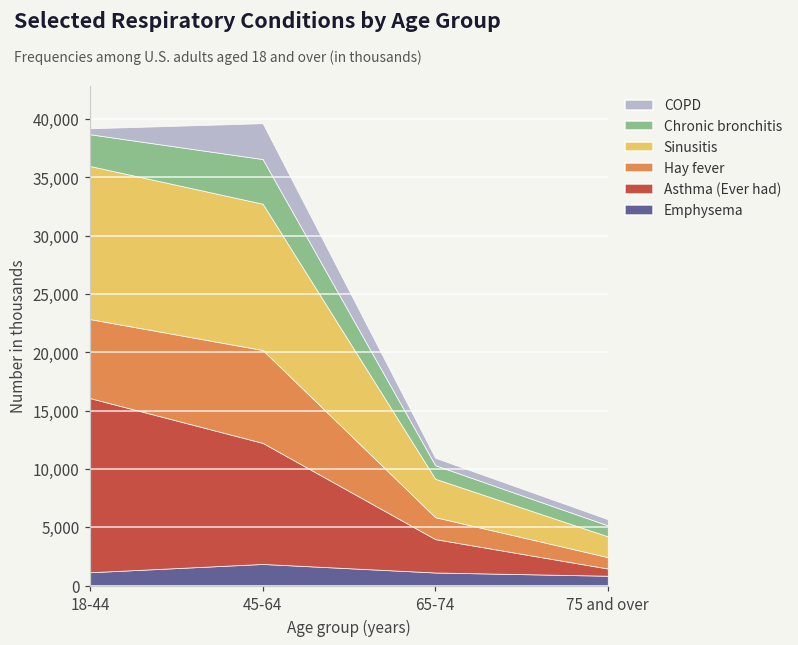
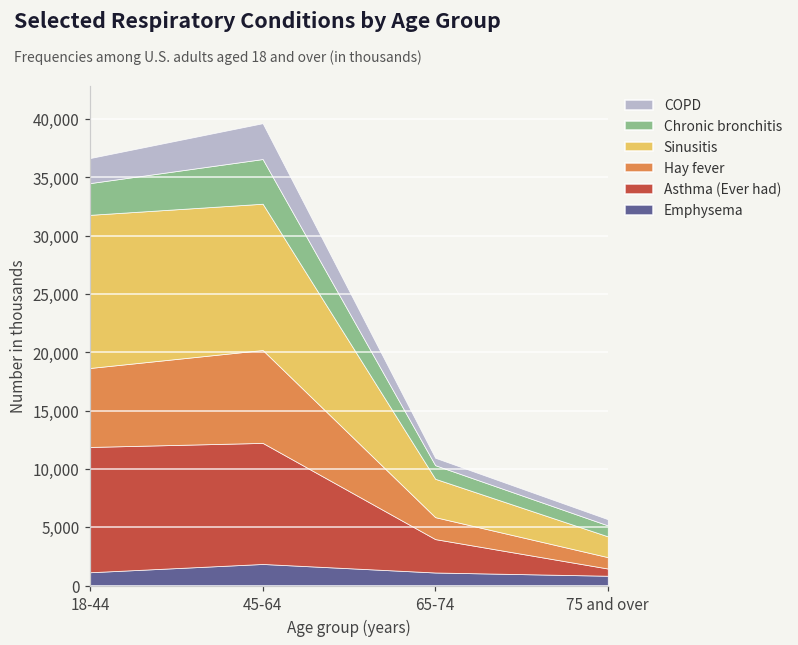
Asthma (Ever had), 18-44: 14,900 -> 10,700
COPD, 18-44: 500 -> 2,100
